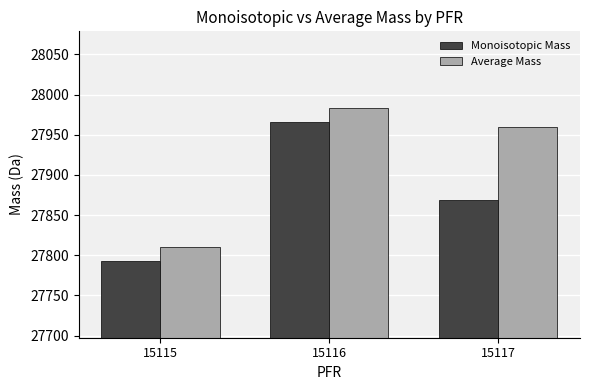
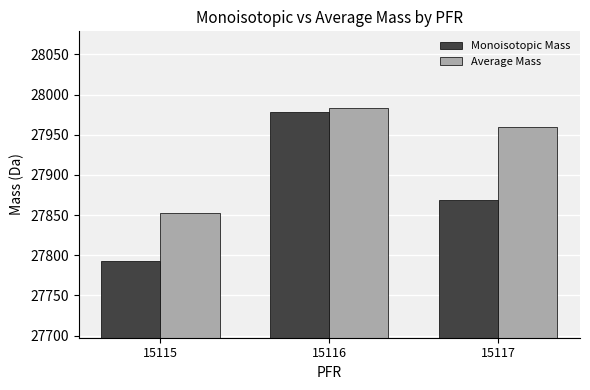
Average Mass, 15115: 27810 -> 27850
Monoisotopic Mass, 15116: 27970 -> 27980
